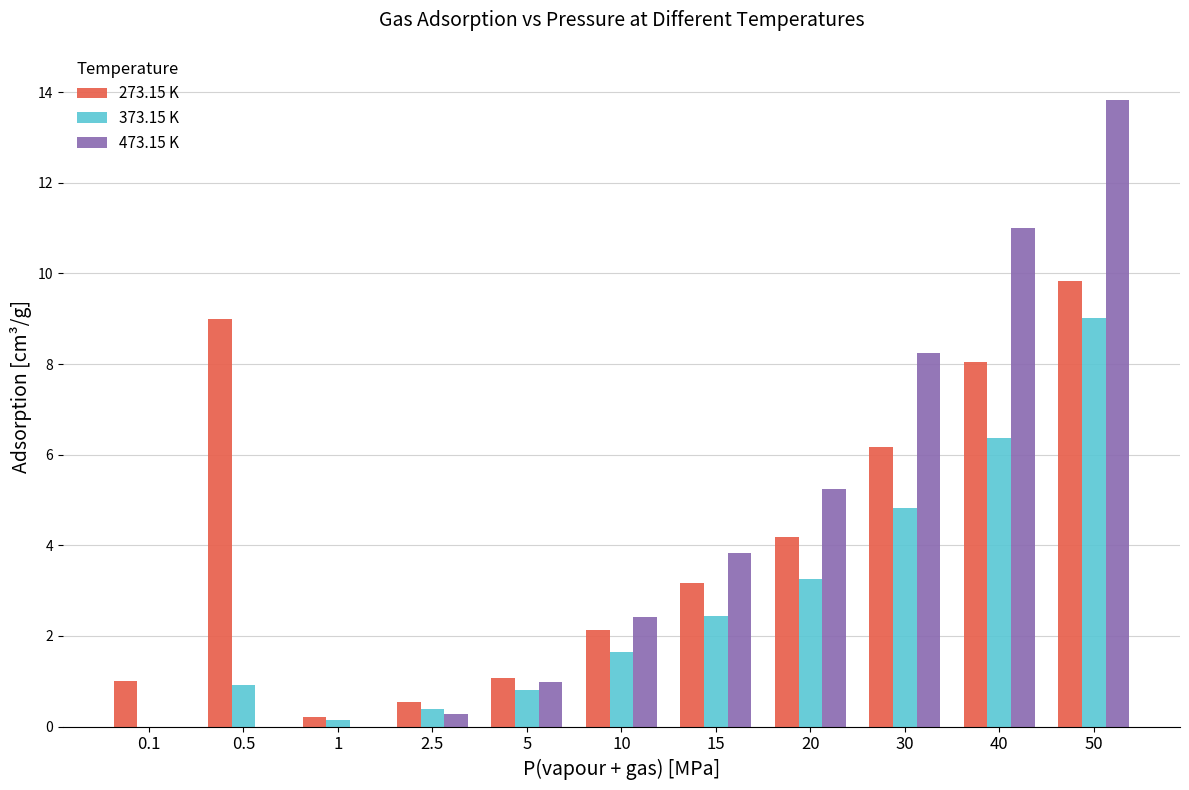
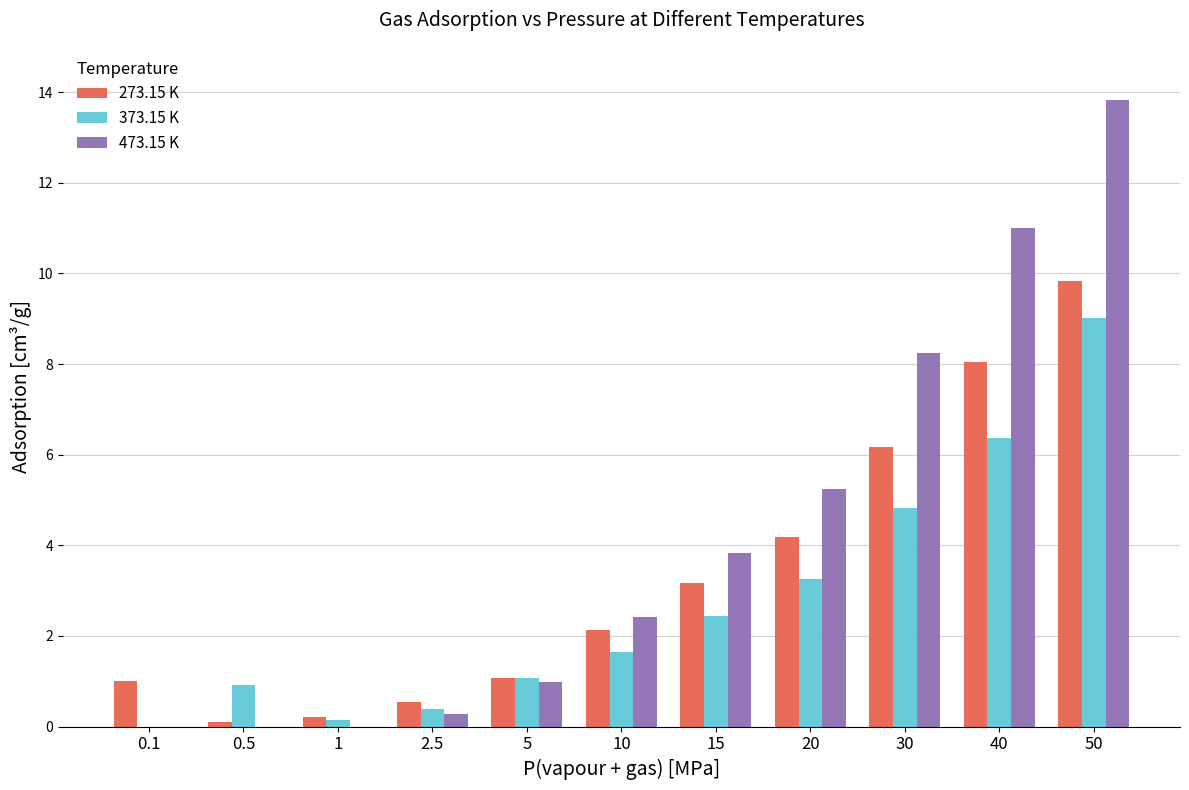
273.15 K, 0.5: 9.0 -> 0.1
373.15 K, 5: 0.8 -> 1.1
